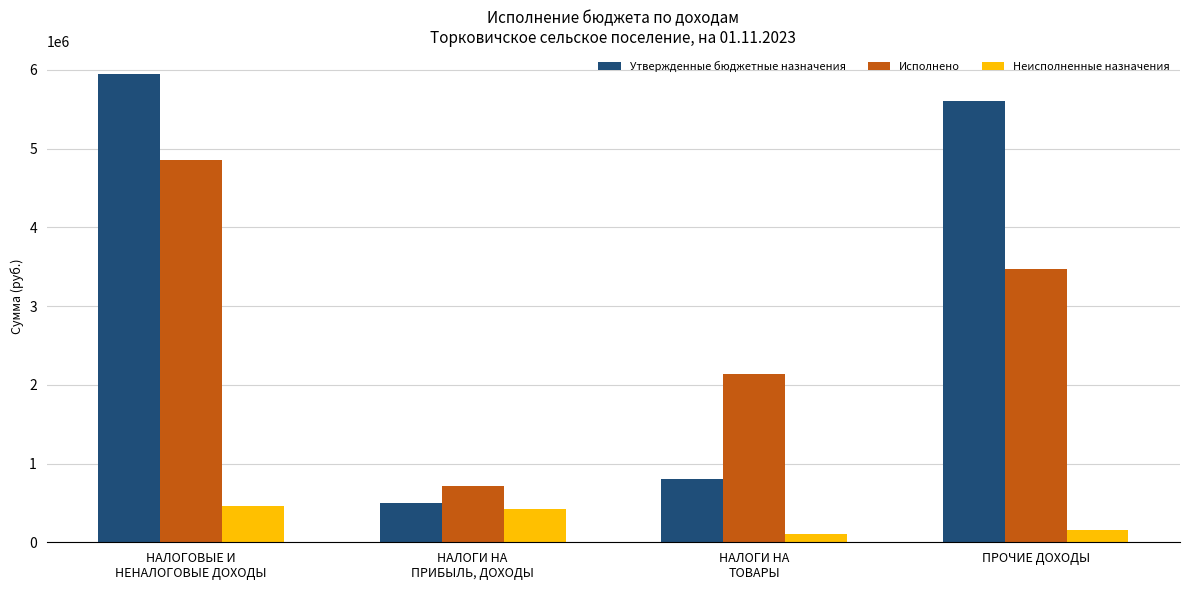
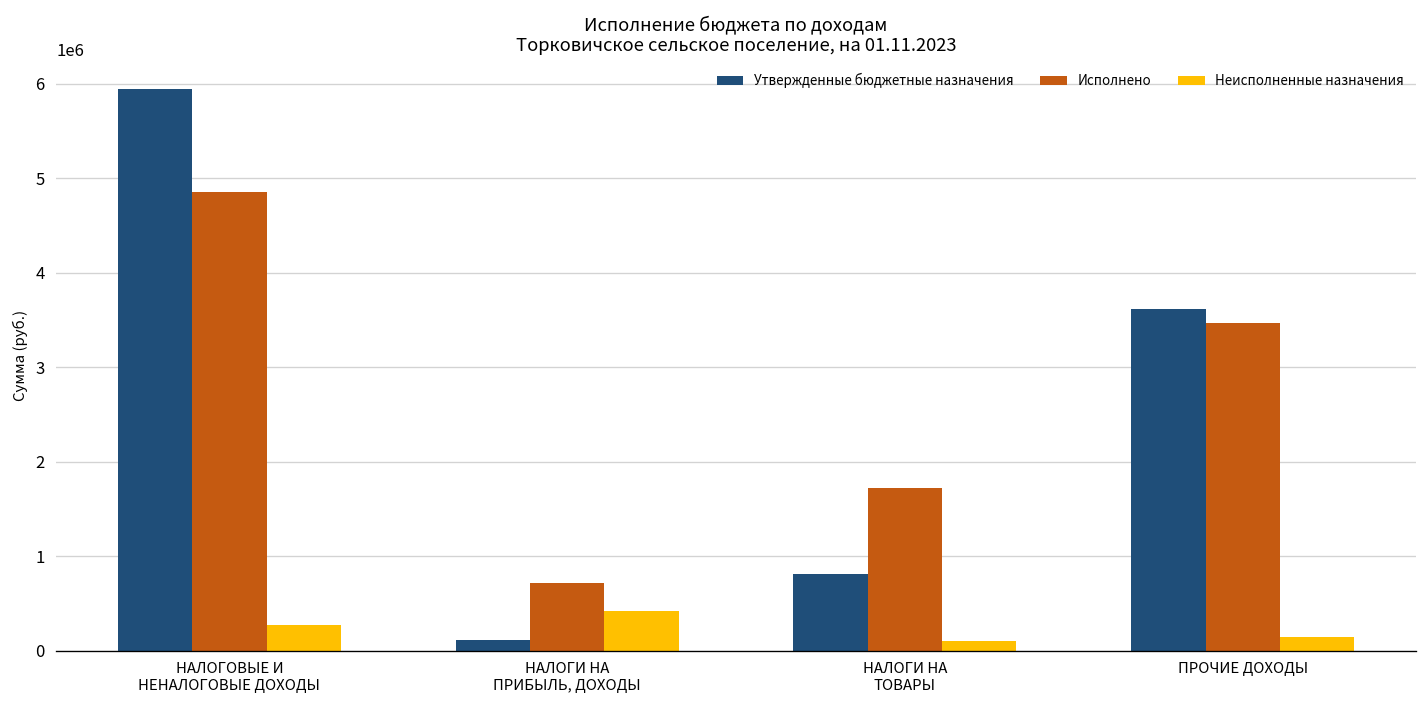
Неисполненные назначения, НАЛОГОВЫЕ И НЕНАЛОГОВЫЕ ДОХОДЫ: 500000 -> 300000
Утвержденные бюджетные назначения, НАЛОГИ НА ПРИБЫЛЬ, ДОХОДЫ: 500000 -> 100000
Исполнено, НАЛОГИ НА ТОВАРЫ: 2100000 -> 1700000
Утвержденные бюджетные назначения, ПРОЧИЕ ДОХОДЫ: 5600000 -> 3600000
